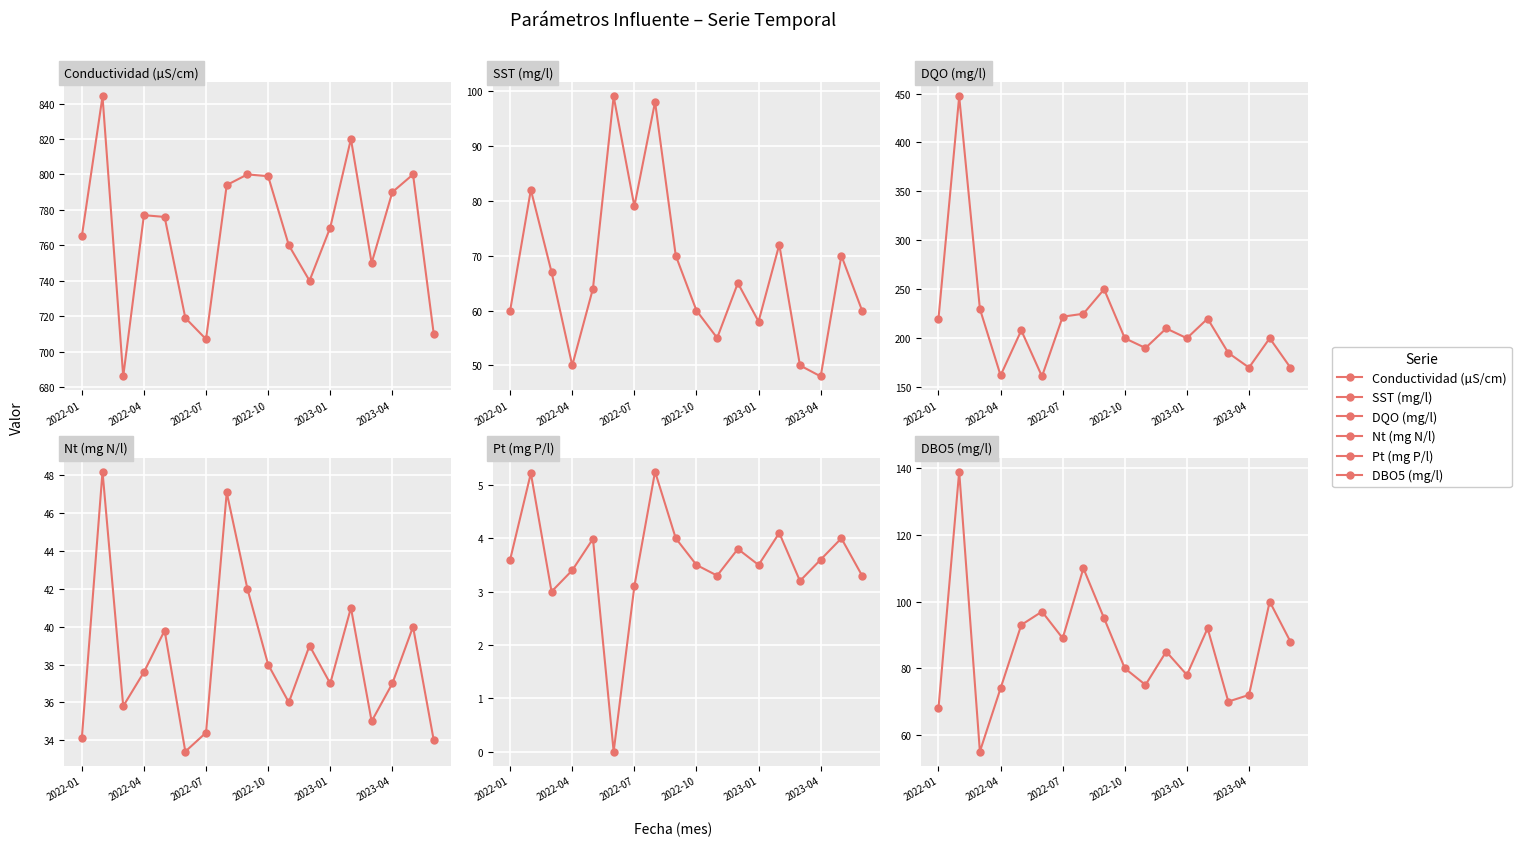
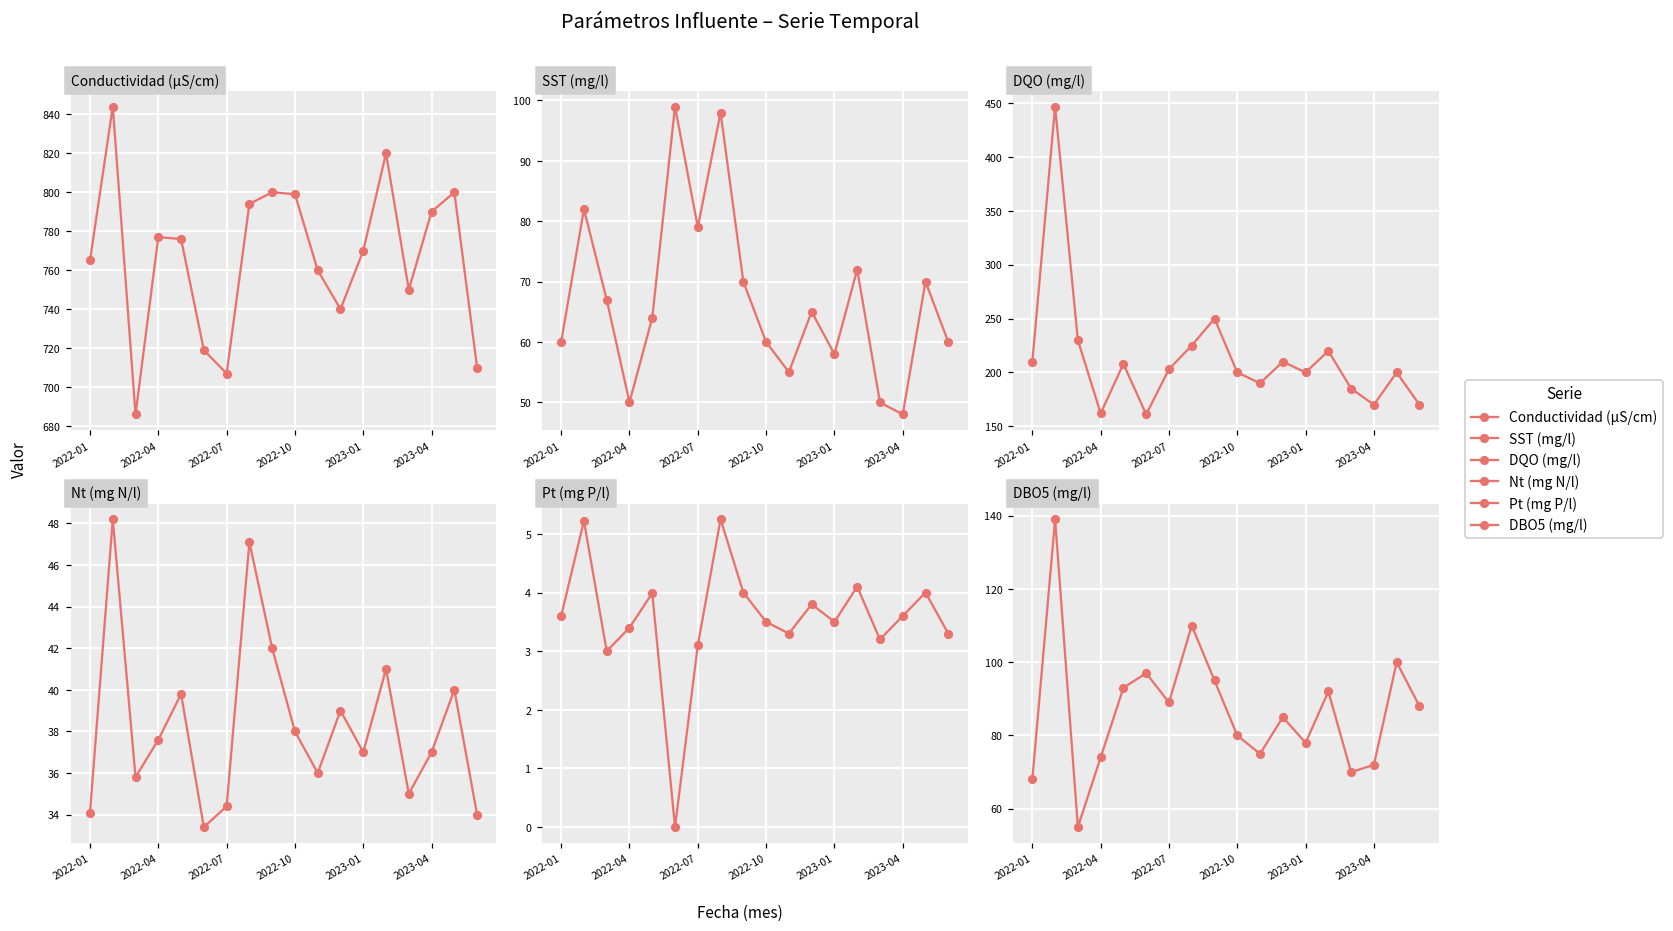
DQO (mg/l), 2022-01: 220 -> 210
DQO (mg/l), 2022-07: 220 -> 200
